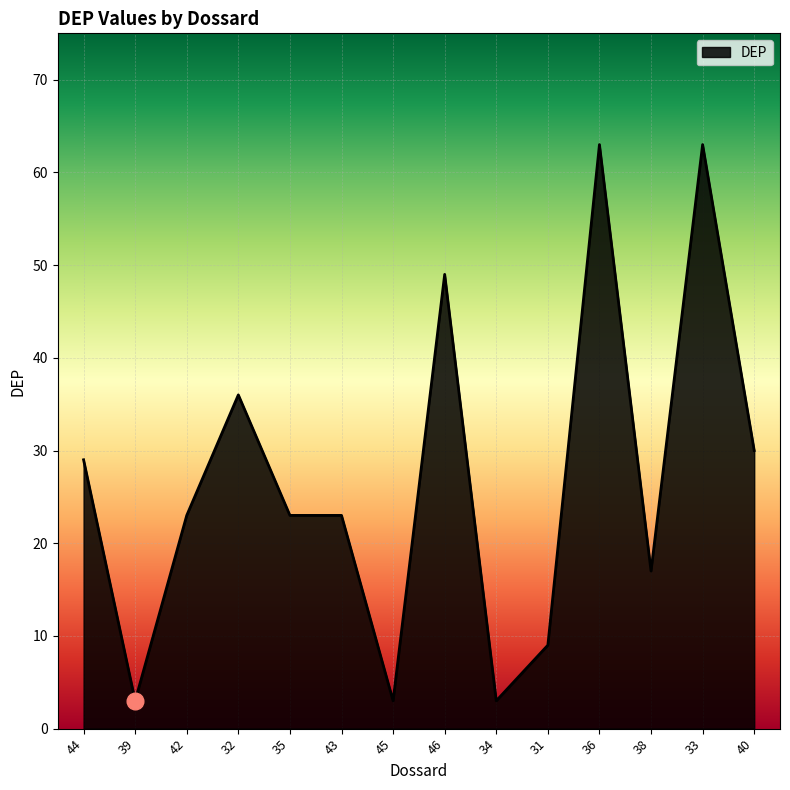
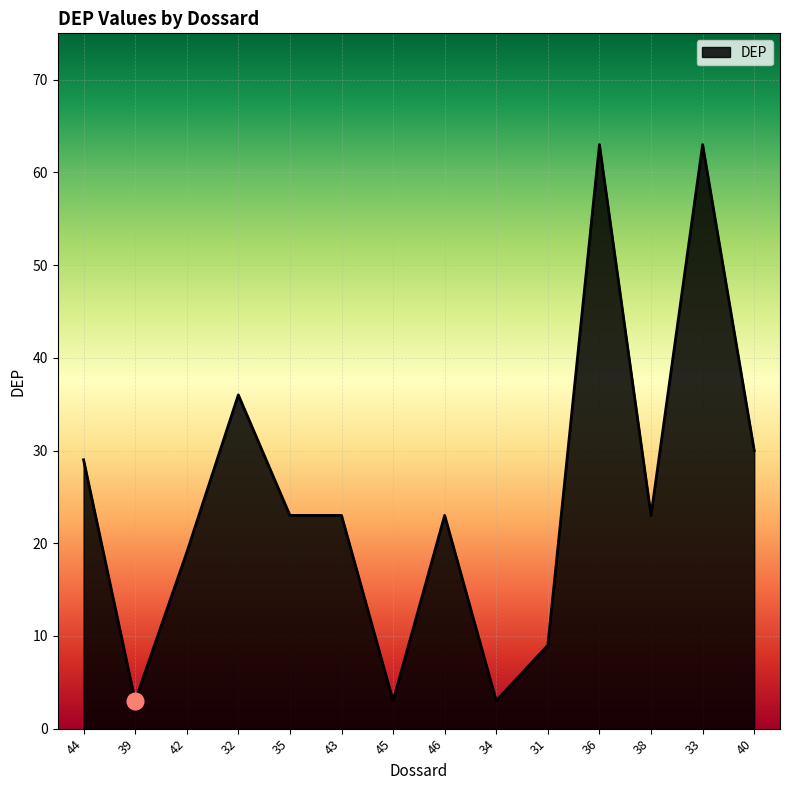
DEP, 42: 23 -> 19
DEP, 46: 49 -> 23
DEP, 38: 17 -> 23
